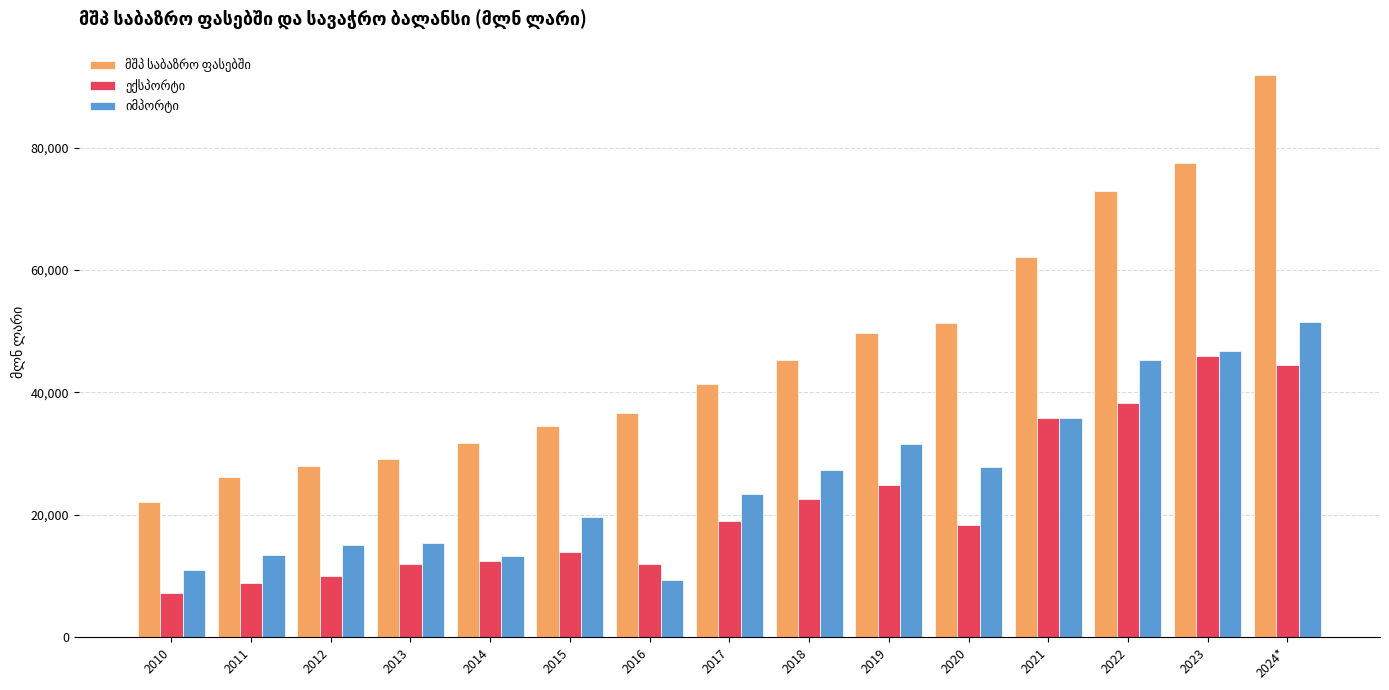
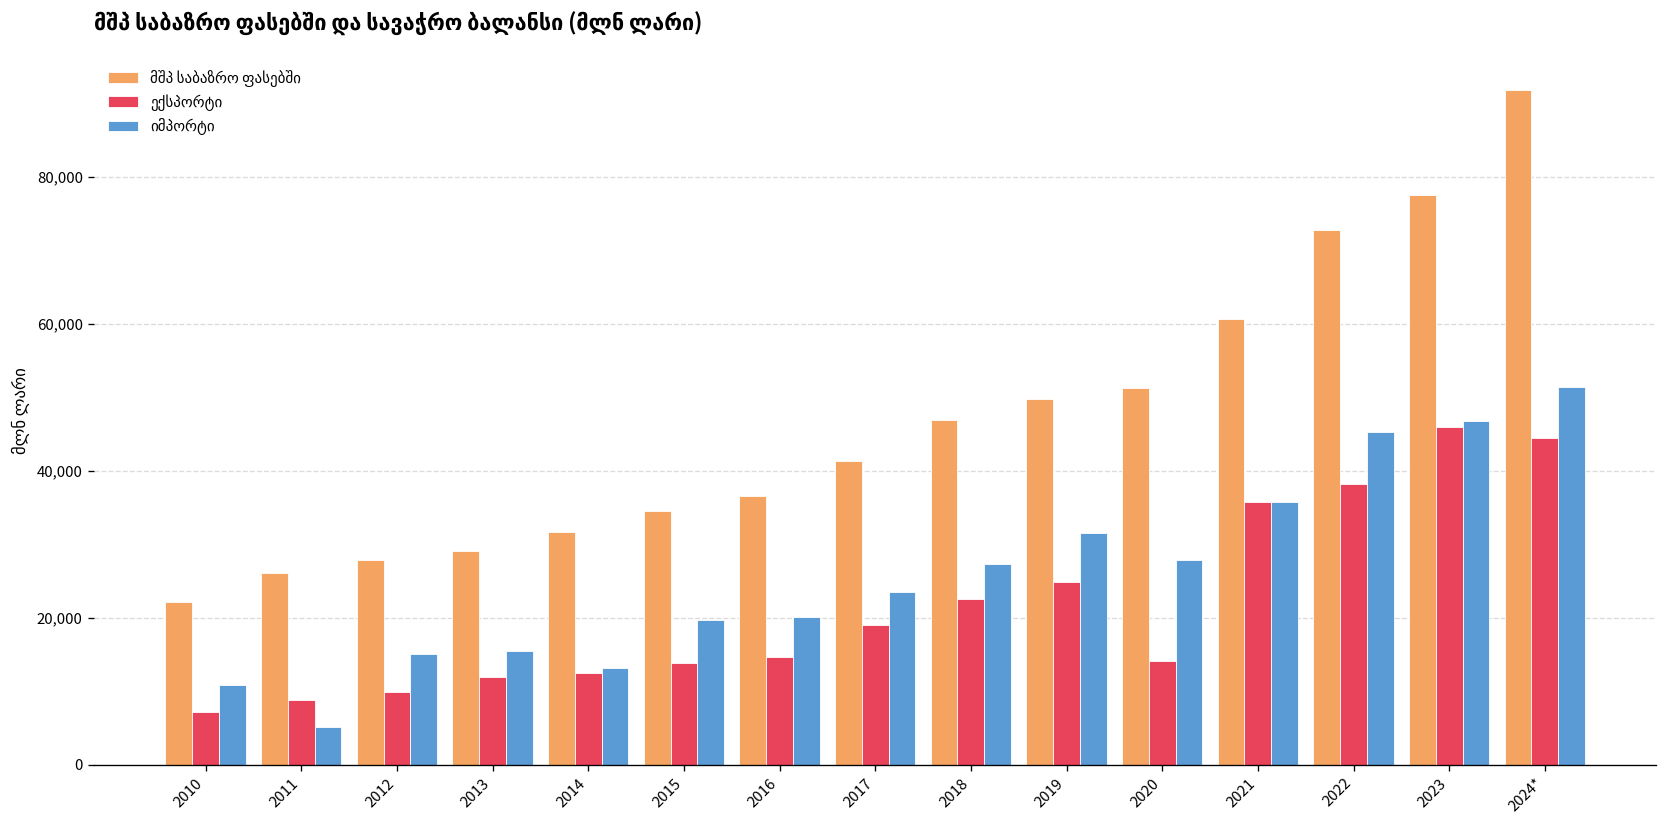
იმპორტი, 2011: 13,000 -> 5,000
ექსპორტი, 2016: 12,000 -> 15,000
იმპორტი, 2016: 9,000 -> 20,000
მშპ საბაზრო ფასებში, 2018: 45,000 -> 47,000
ექსპორტი, 2020: 18,000 -> 14,000
მშპ საბაზრო ფასებში, 2021: 62,000 -> 61,000
